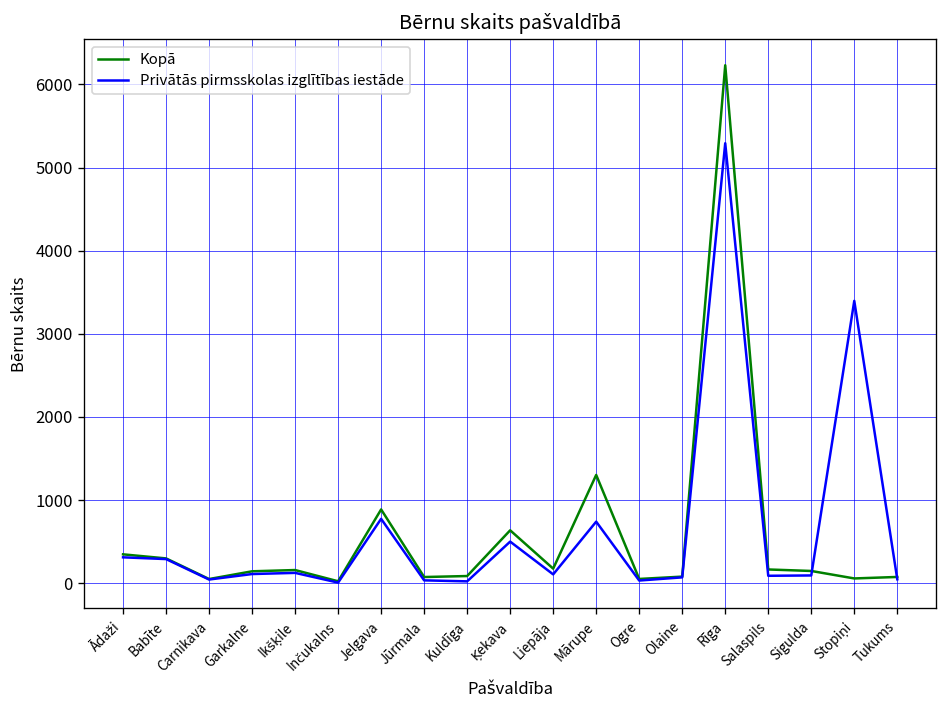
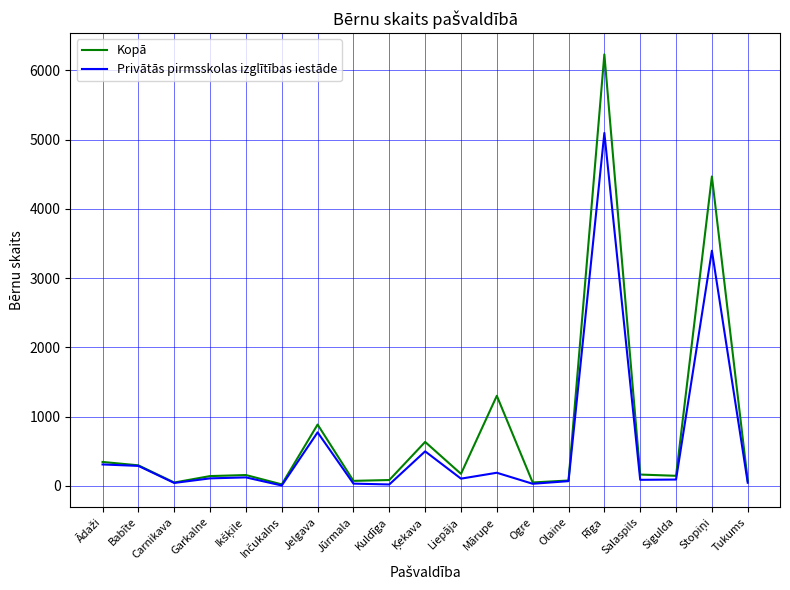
Privātās pirmsskolas izglītības iestāde, Mārupe: 700 -> 200
Privātās pirmsskolas izglītības iestāde, Rīga: 5300 -> 5100
Kopā, Stopiņi: 100 -> 4500
